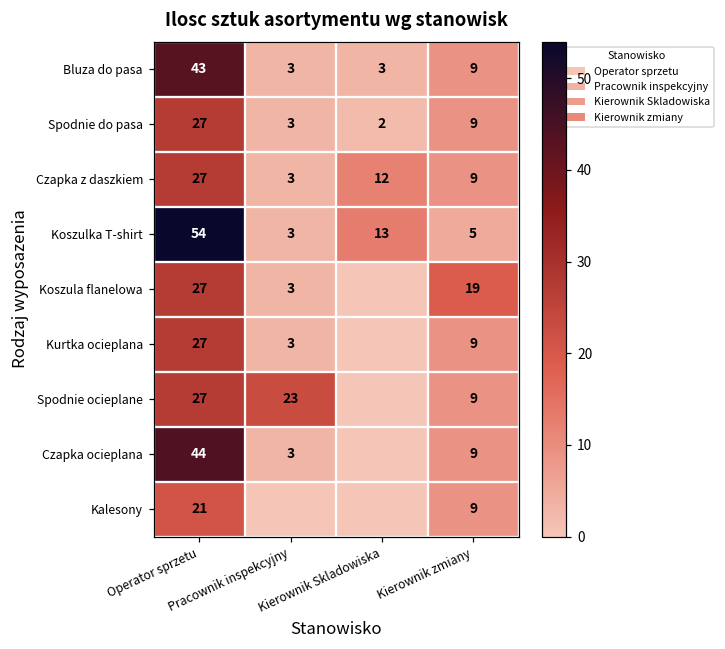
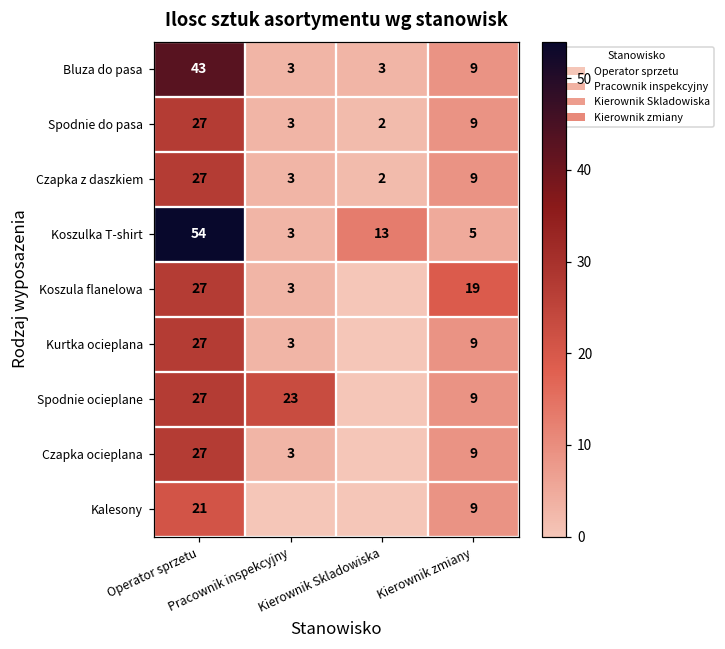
Czapka z daszkiem, Kierownik Skladowiska: 12 -> 2
Czapka ocieplana, Operator sprzetu: 44 -> 27
